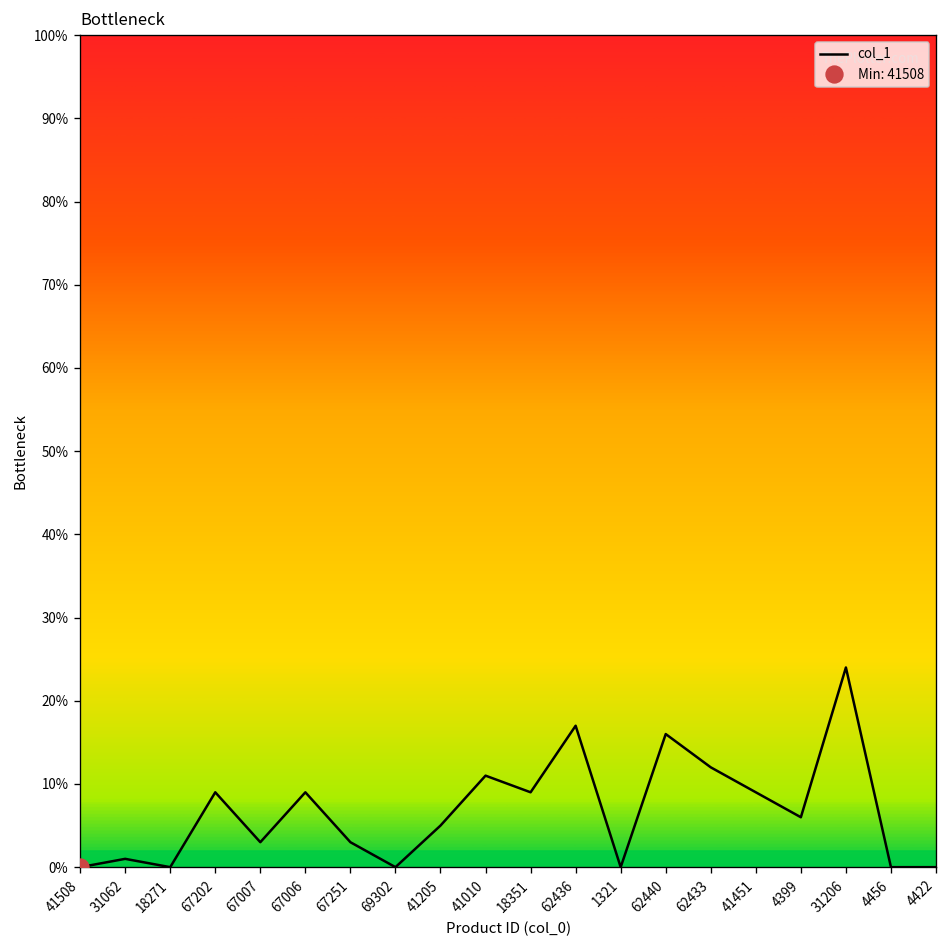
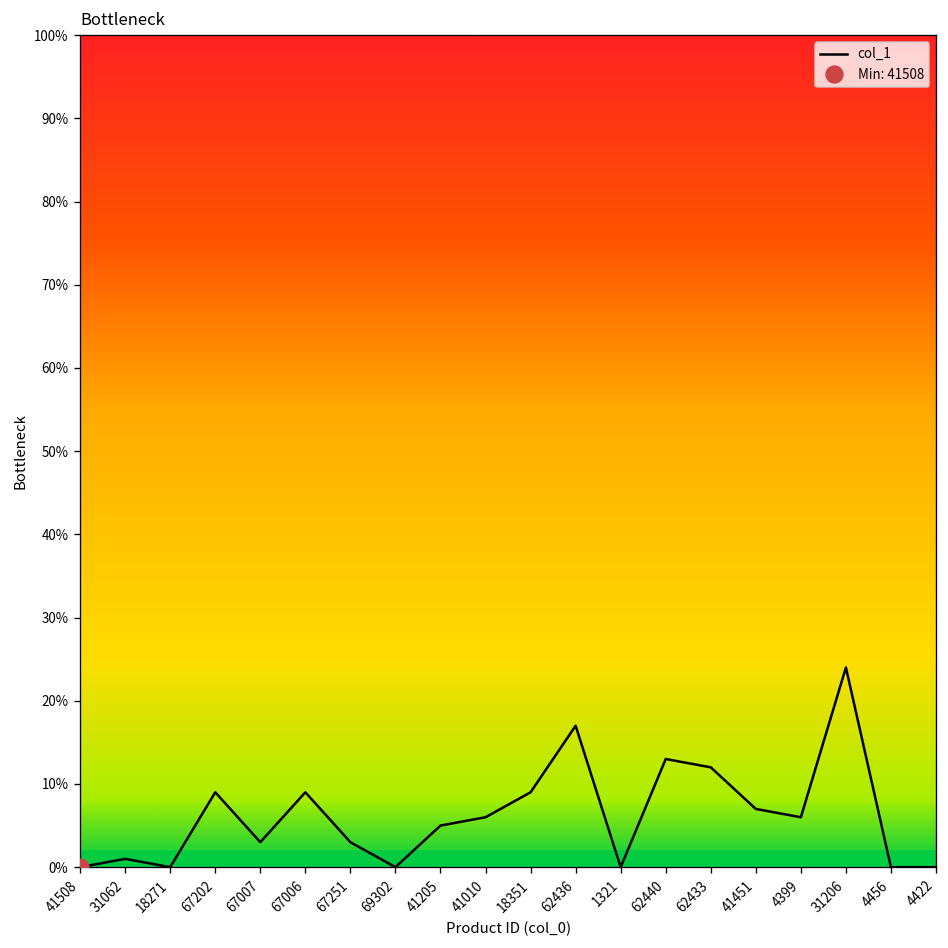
col_1, 41010: 11% -> 6%
col_1, 62440: 16% -> 13%
col_1, 41451: 9% -> 7%
